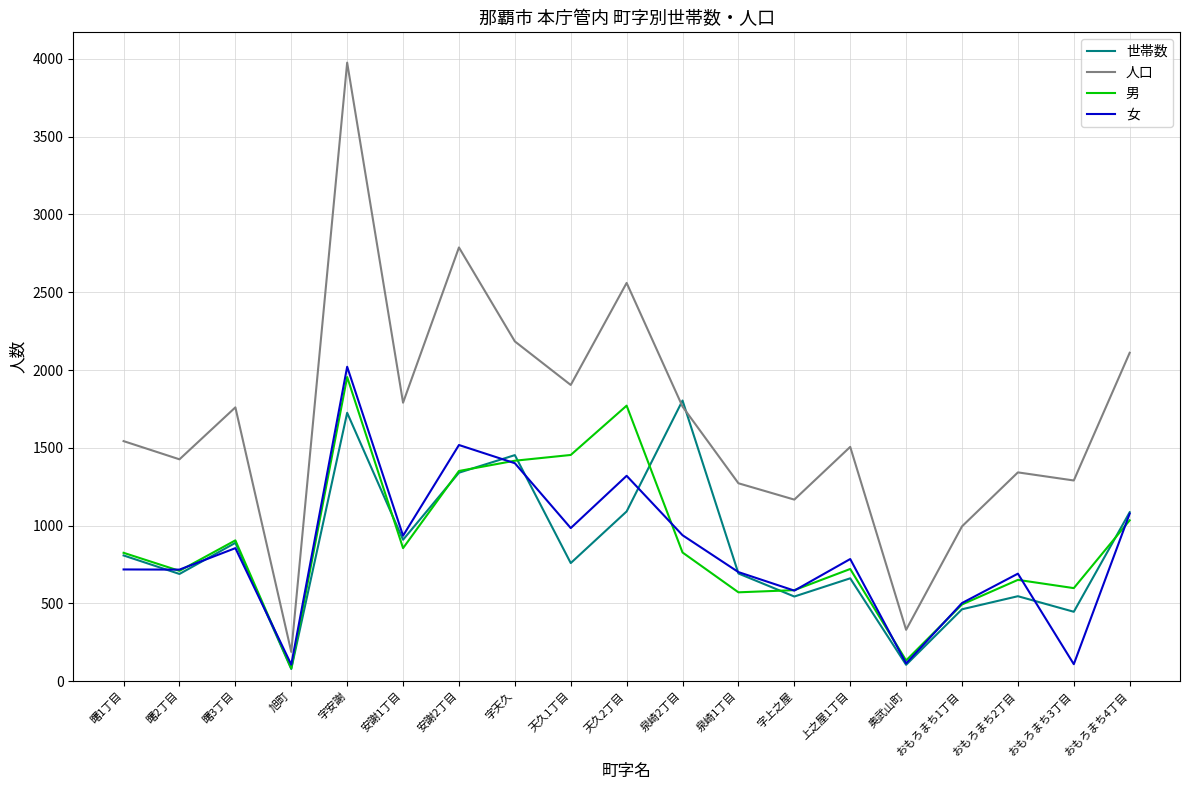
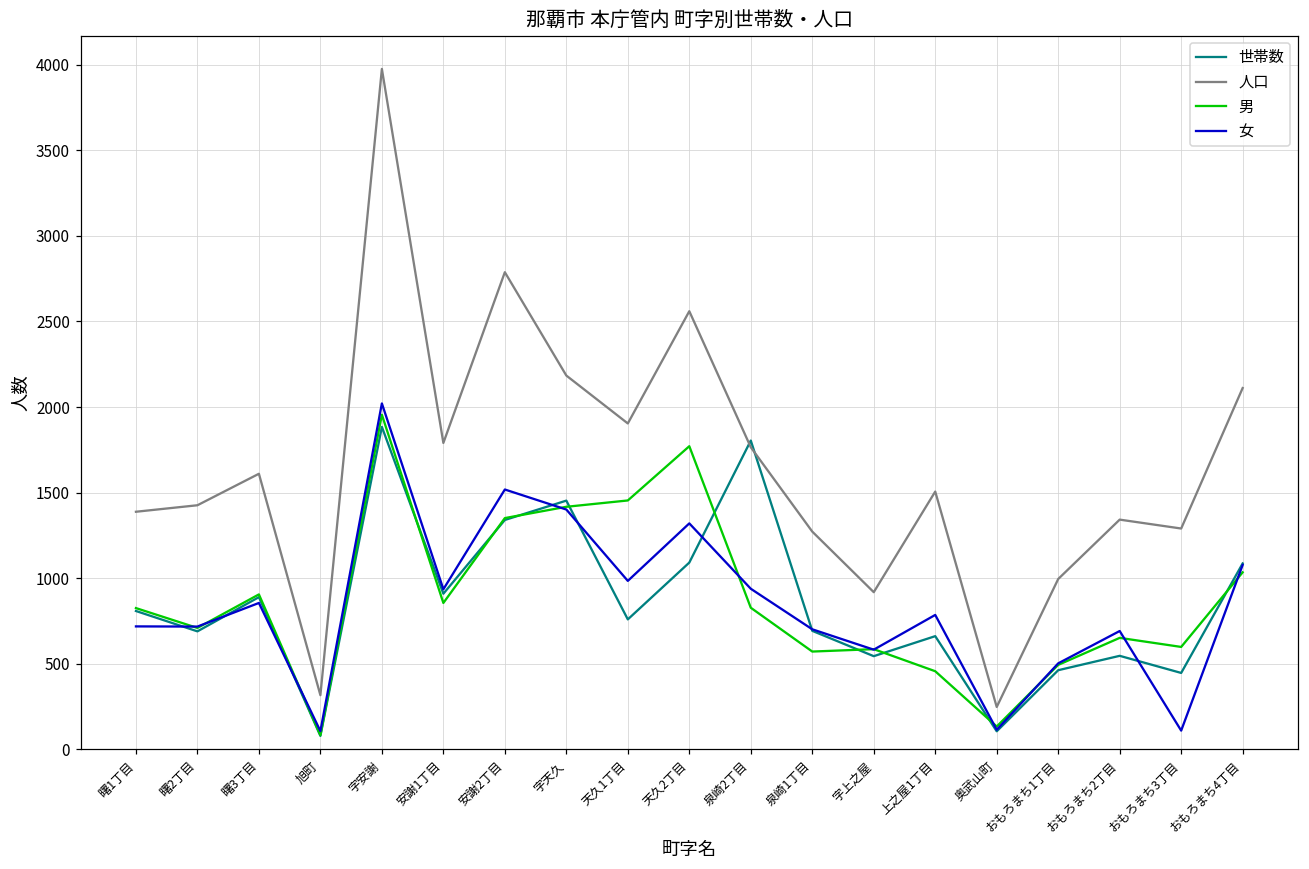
人口, 曙1丁目: 1540 -> 1390
人口, 曙3丁目: 1760 -> 1610
人口, 旭町: 190 -> 320
世帯数, 字安謝: 1730 -> 1880
人口, 字上之屋: 1170 -> 920
男, 上之屋1丁目: 720 -> 460
人口, 奥武山町: 330 -> 250
